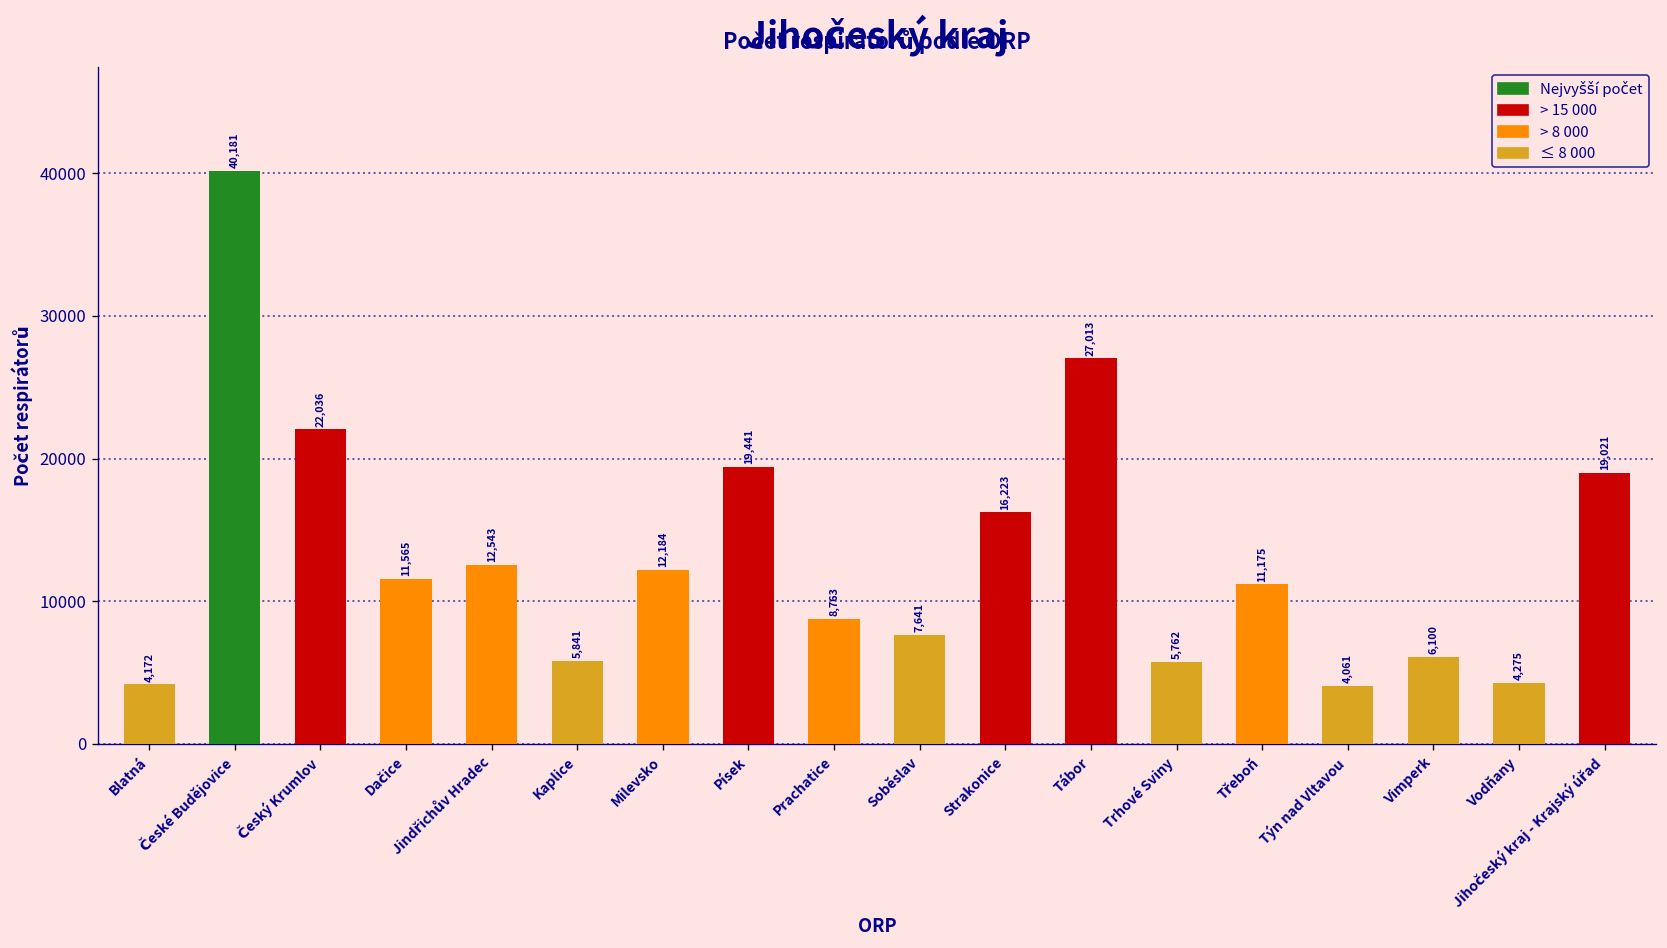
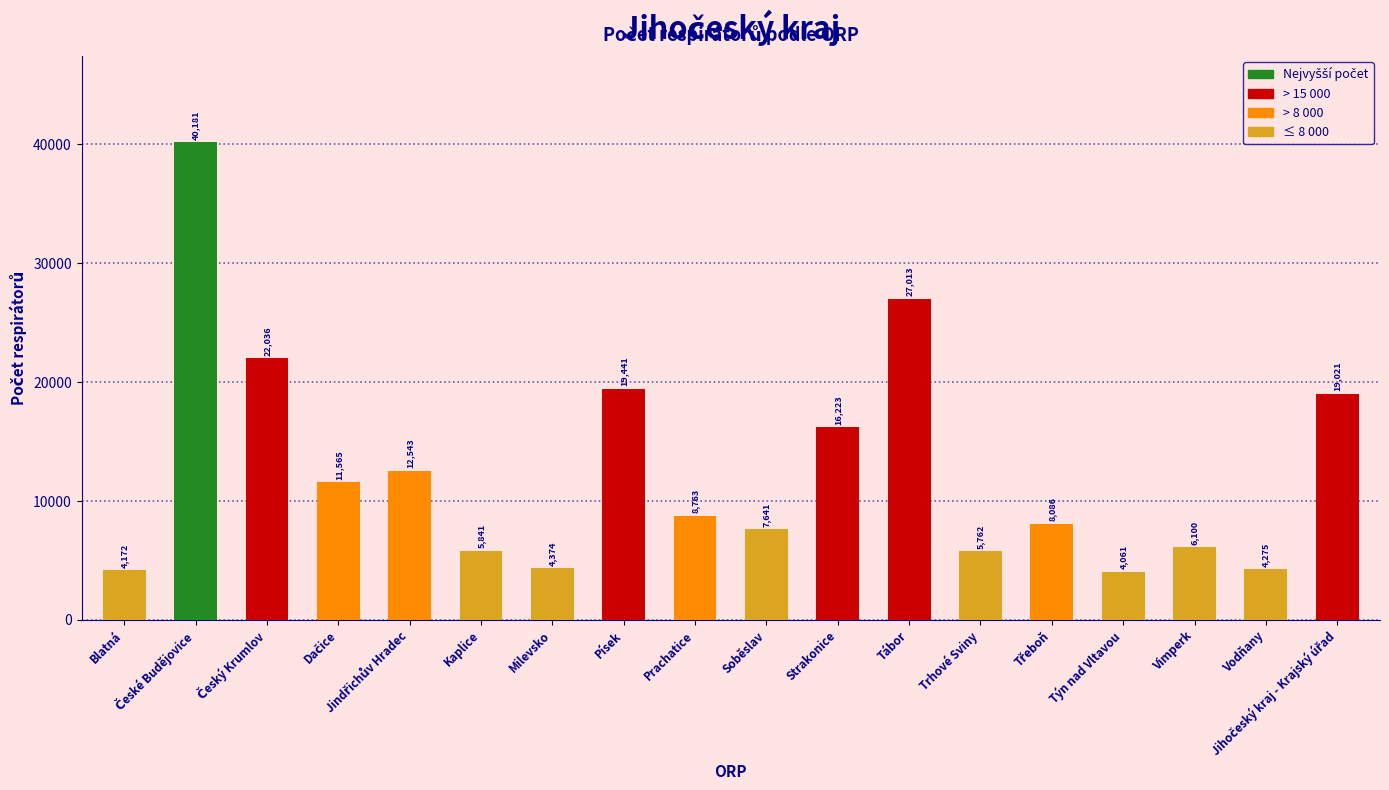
Milevsko: 12,184 -> 4,374
Třeboň: 11,175 -> 8,086
